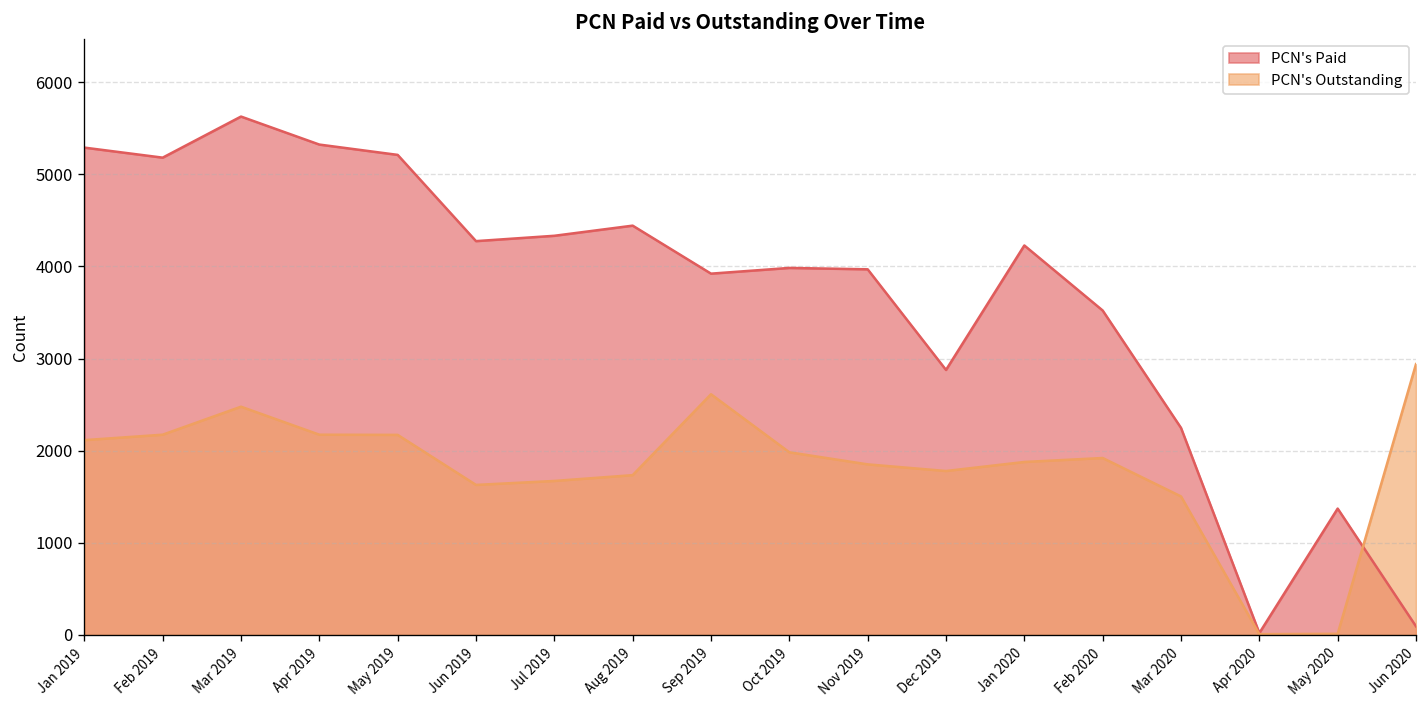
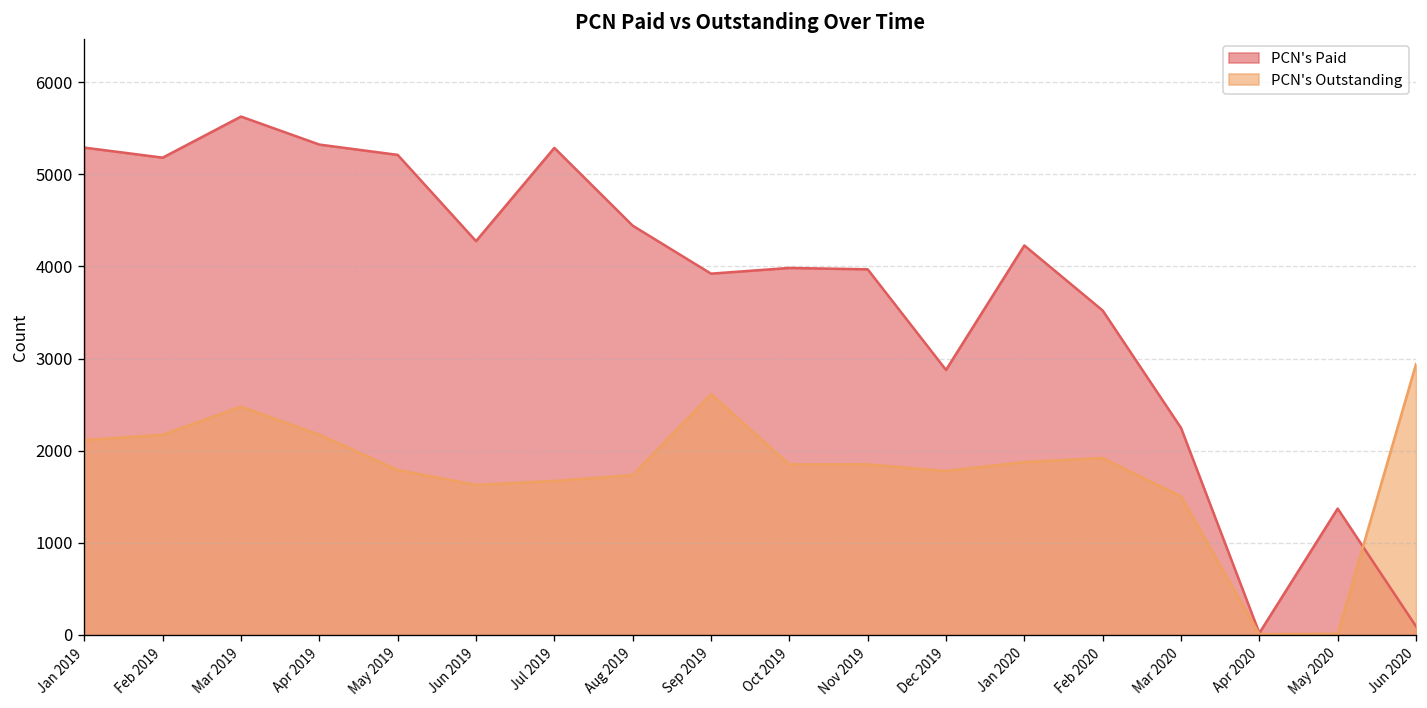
PCN's Outstanding, May 2019: 2200 -> 1800
PCN's Paid, Jul 2019: 4300 -> 5300
PCN's Outstanding, Oct 2019: 2000 -> 1900
